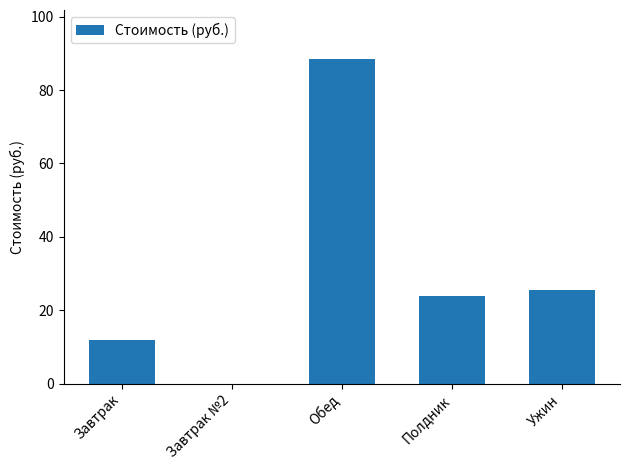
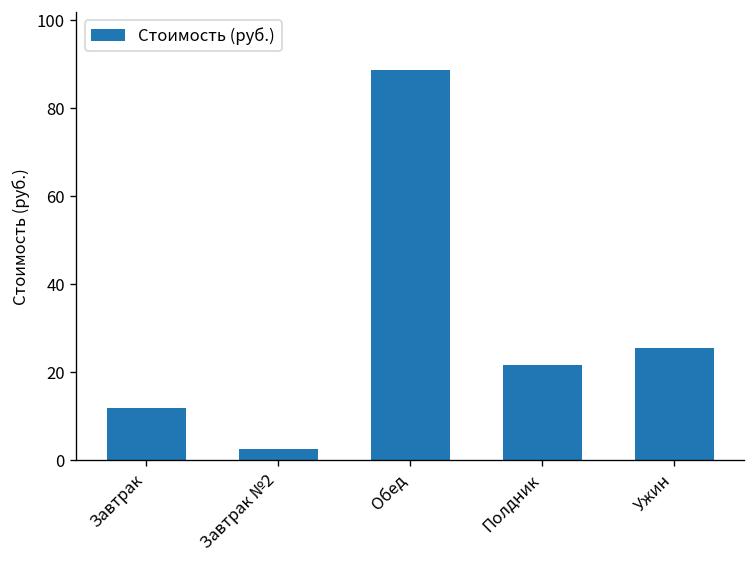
Завтрак №2: 0 -> 3
Полдник: 24 -> 22
